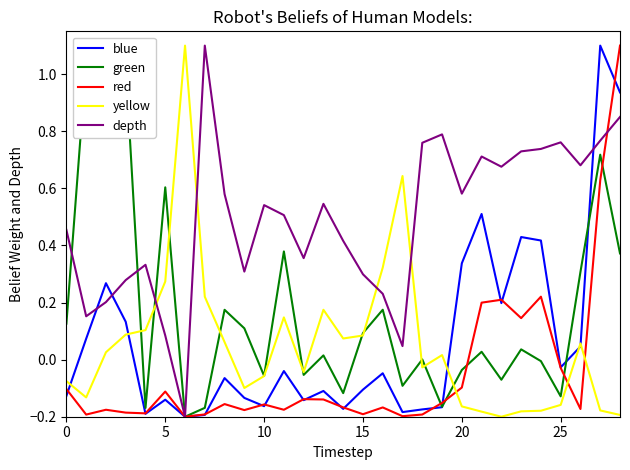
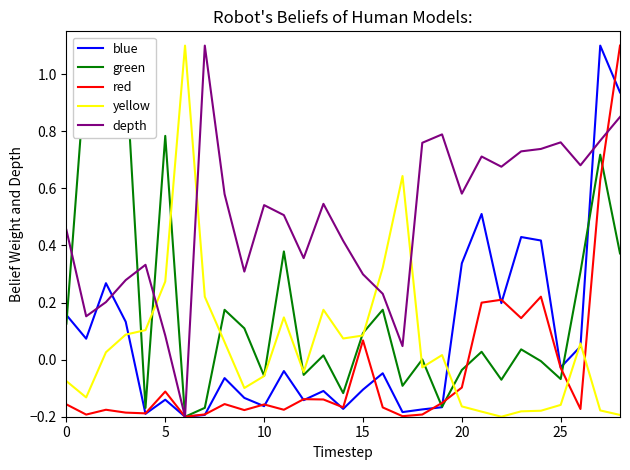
blue, 0: -0.13 -> 0.16
red, 0: -0.10 -> -0.16
green, 5: 0.60 -> 0.78
red, 15: -0.19 -> 0.07
green, 25: -0.13 -> -0.07
